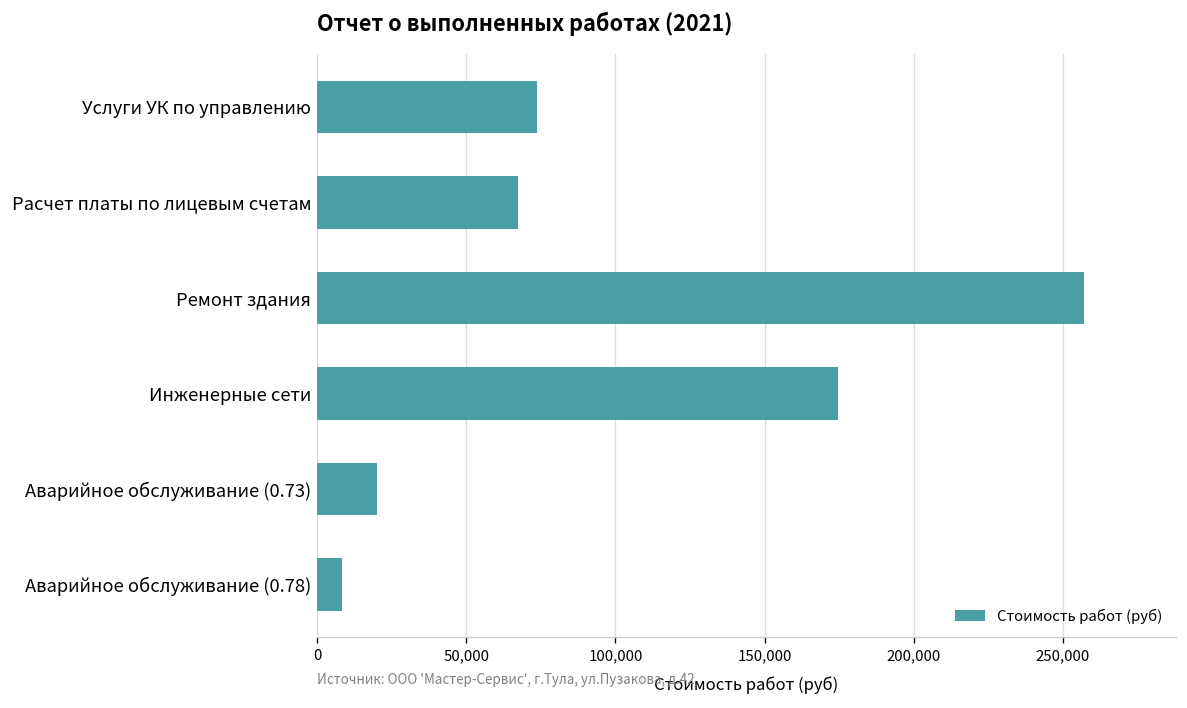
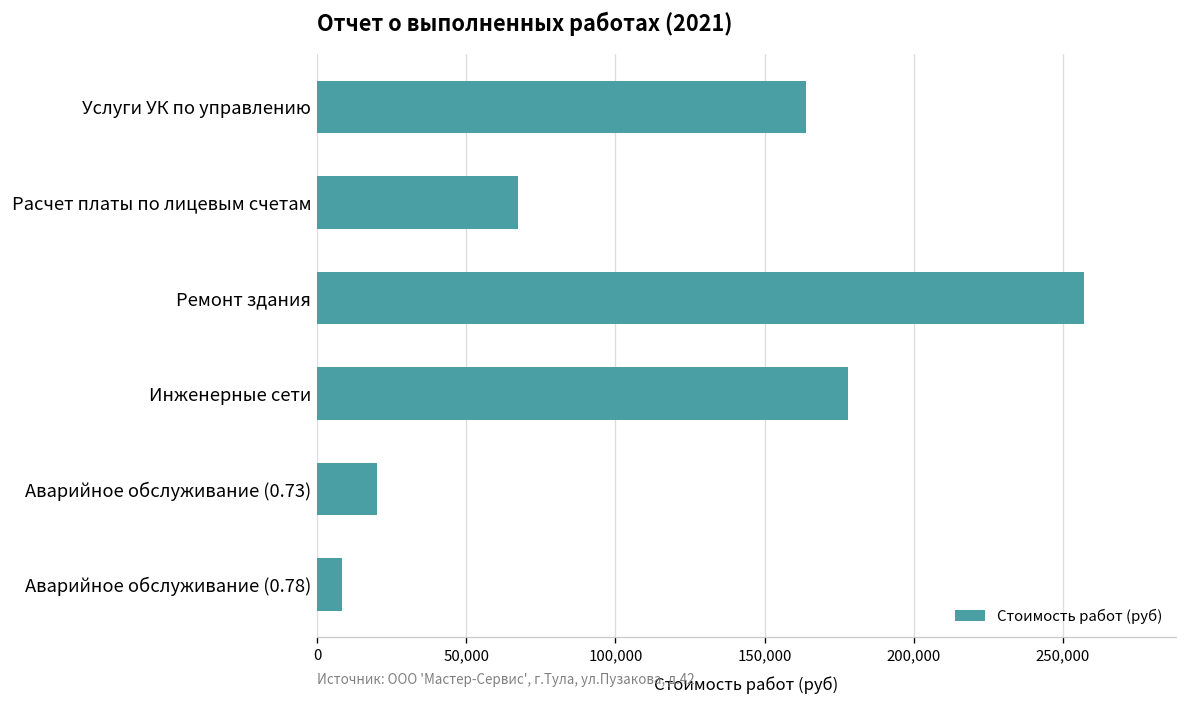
Услуги УК по управлению: 74,000 -> 164,000
Инженерные сети: 175,000 -> 178,000
